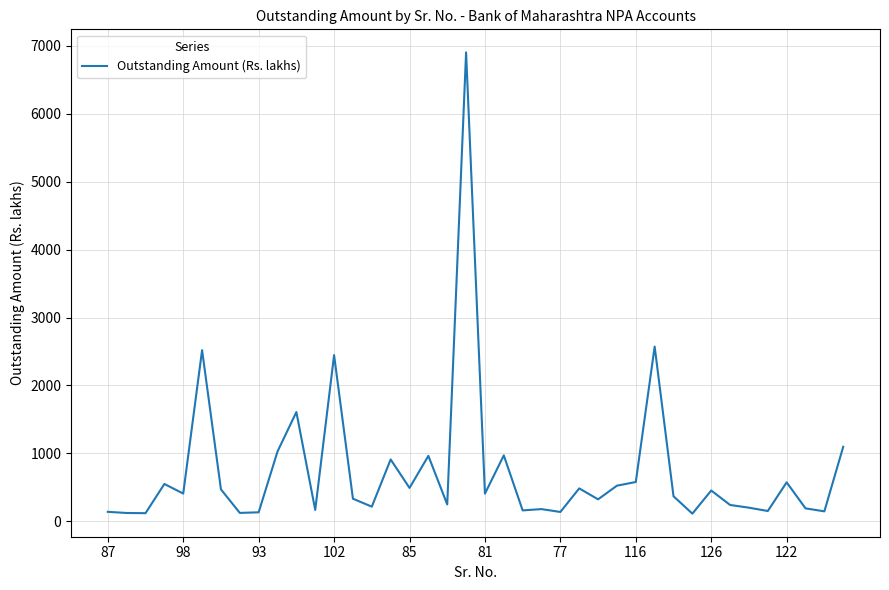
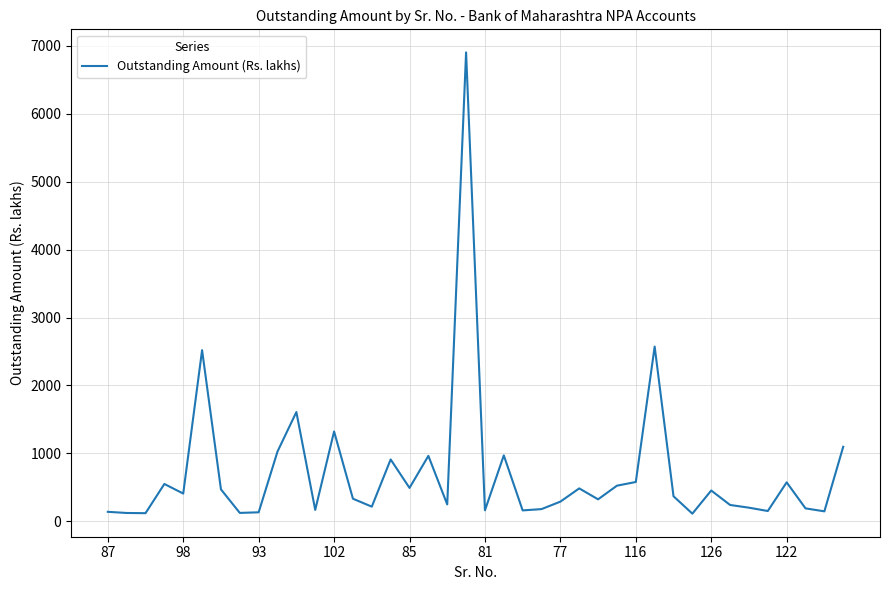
102: 2400 -> 1300
81: 400 -> 200
77: 100 -> 300
